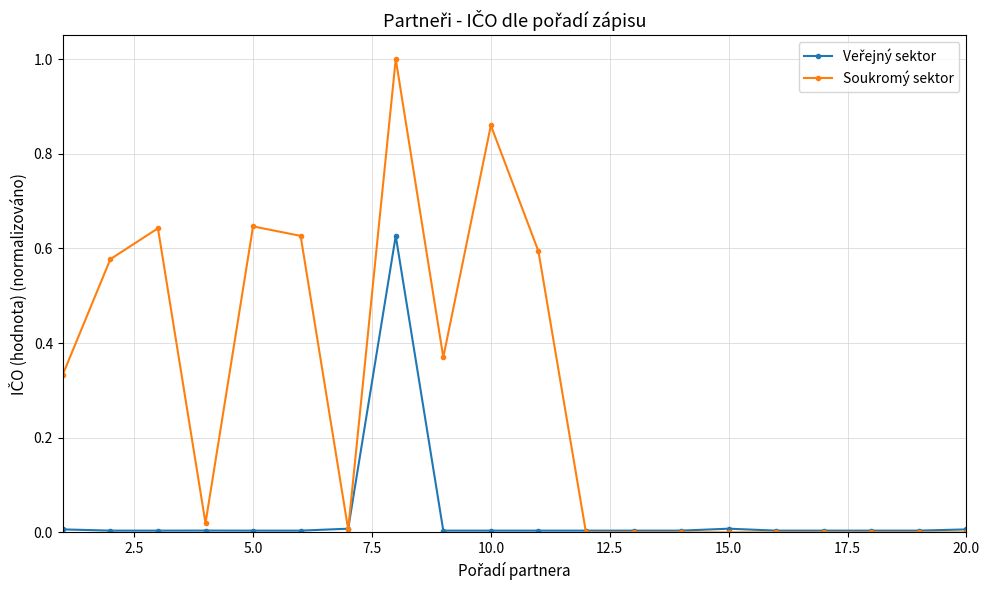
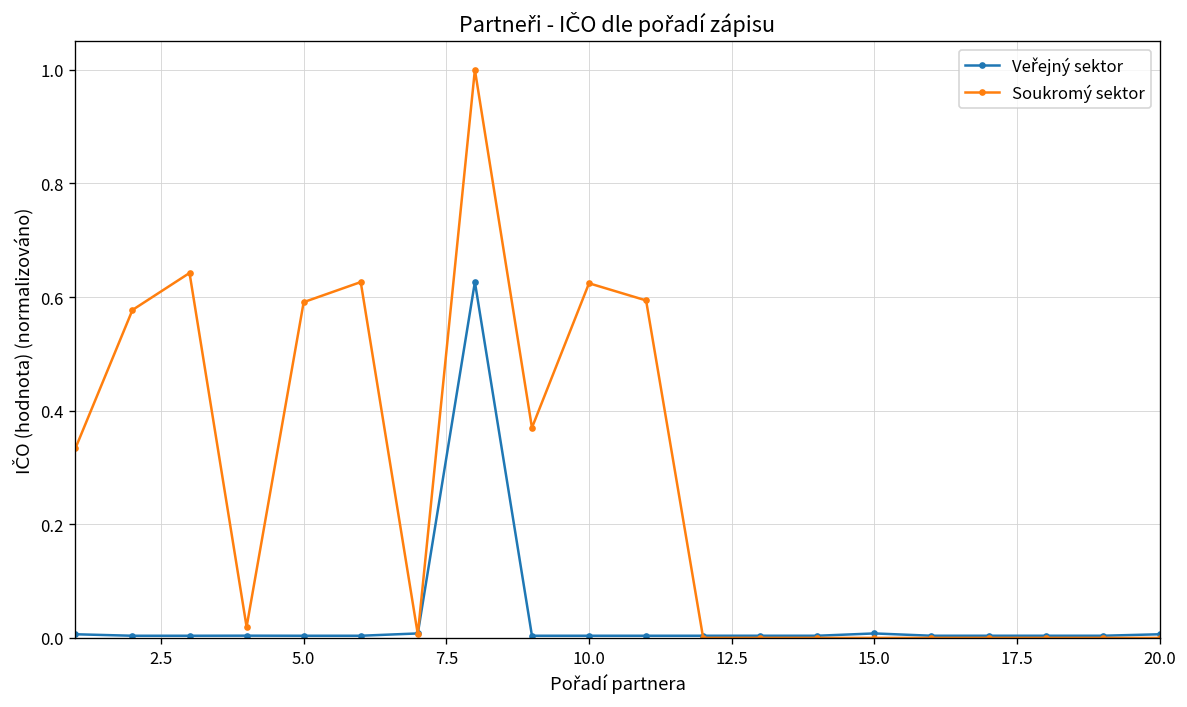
Soukromý sektor, 5.0: 0.65 -> 0.59
Soukromý sektor, 10.0: 0.86 -> 0.62
